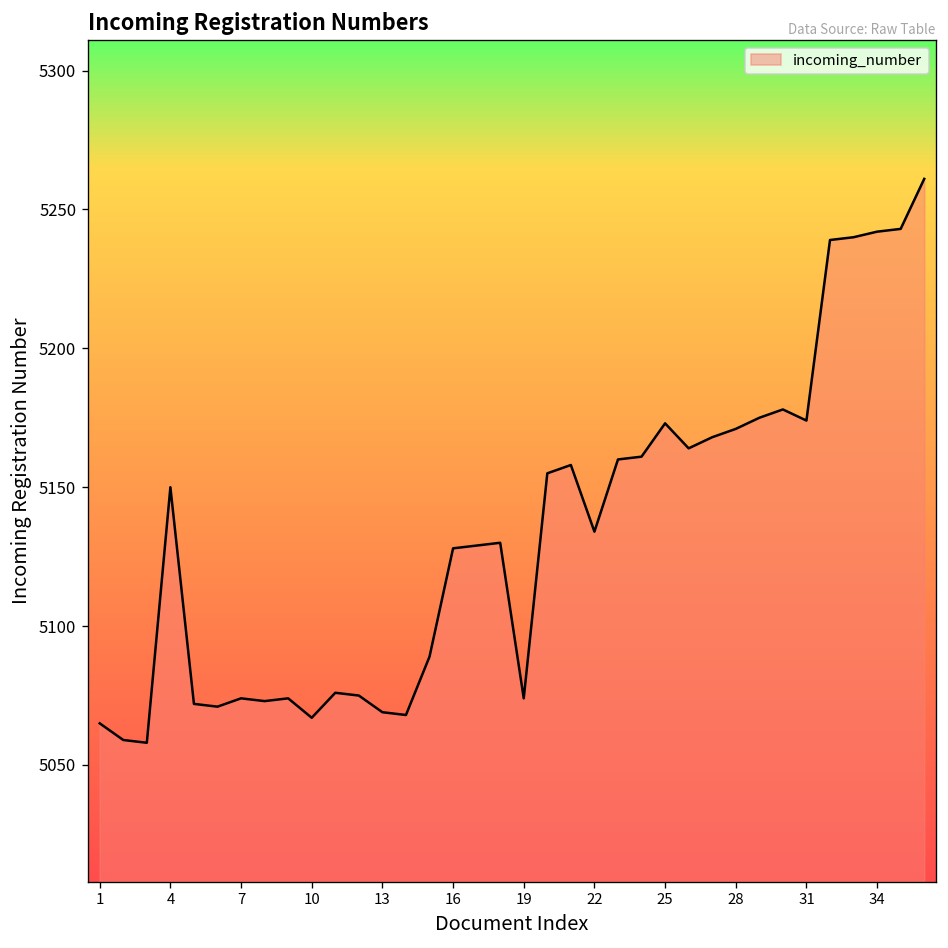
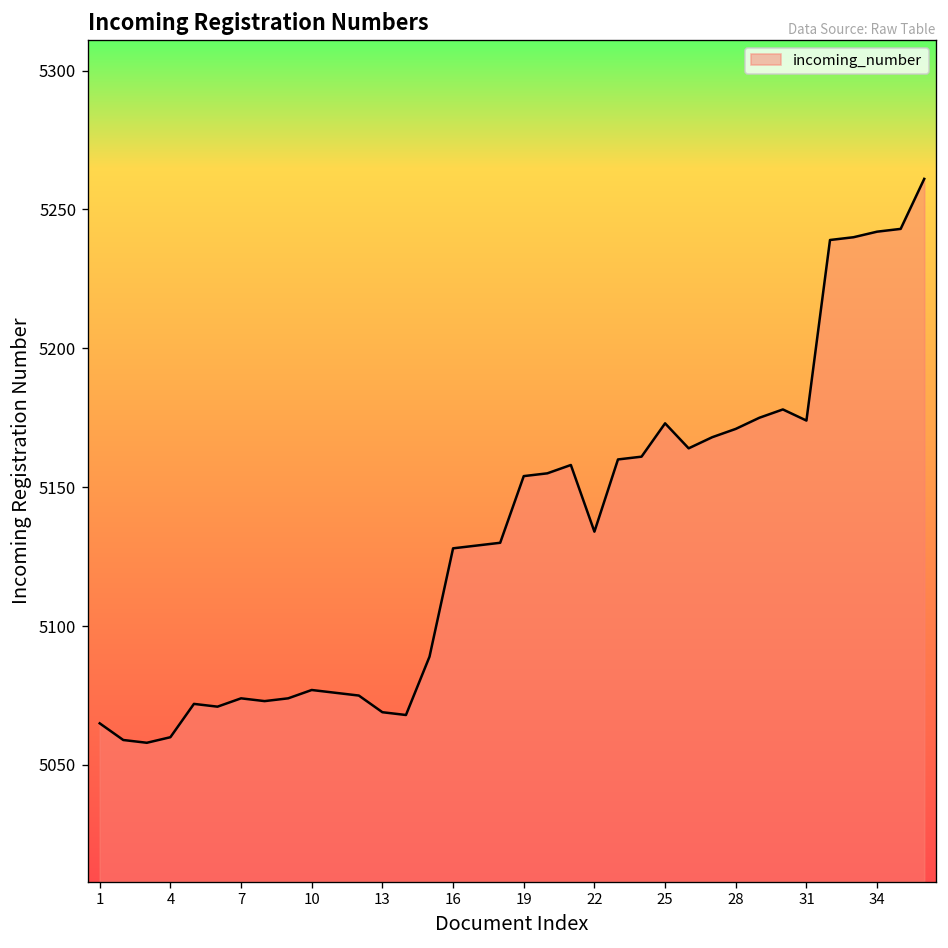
4: 5150 -> 5060
10: 5067 -> 5077
19: 5074 -> 5154
